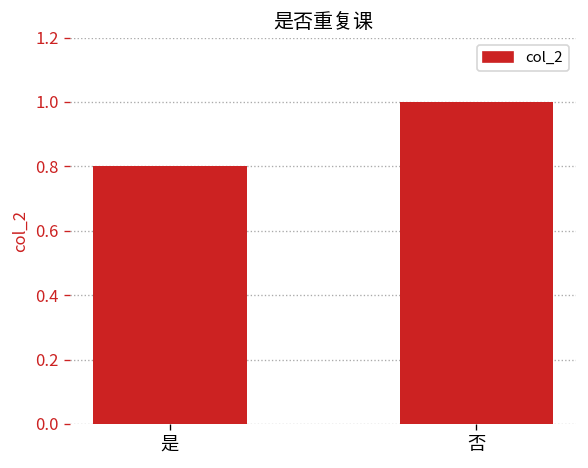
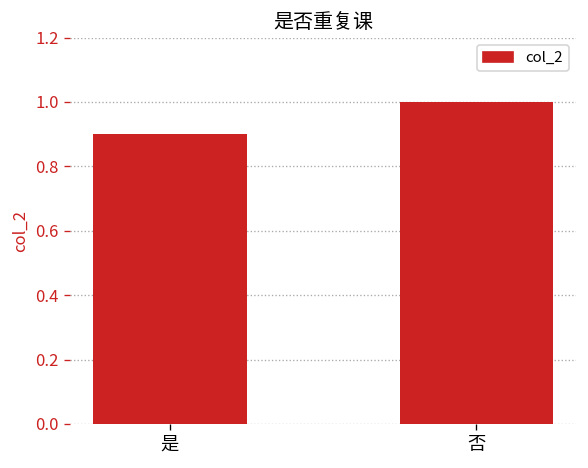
是: 0.8 -> 0.9
